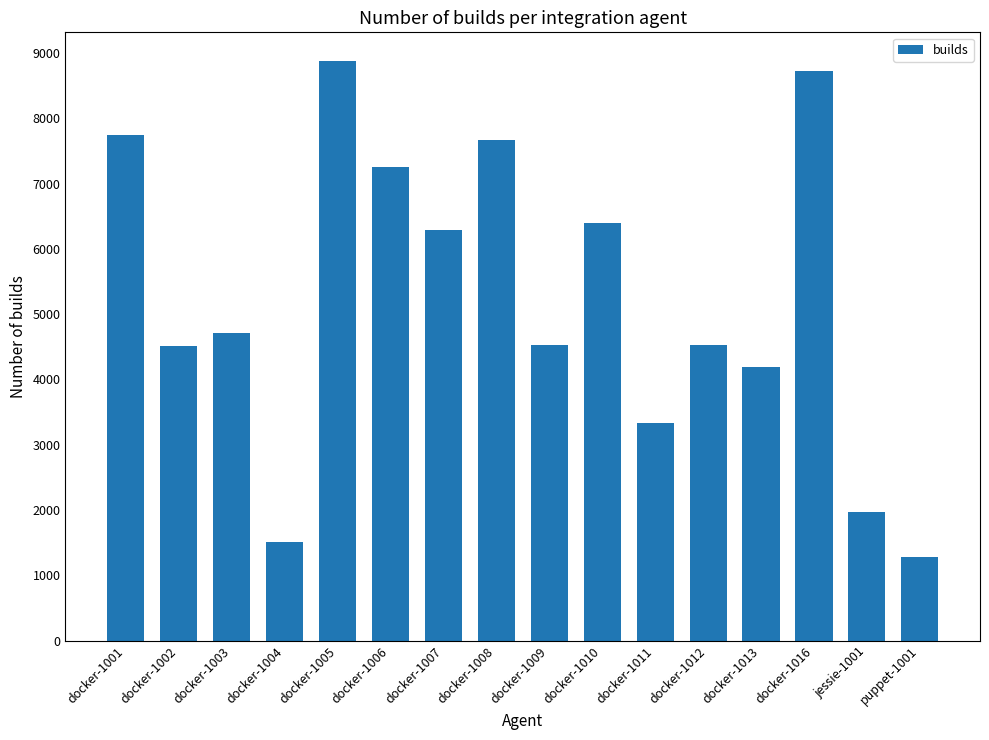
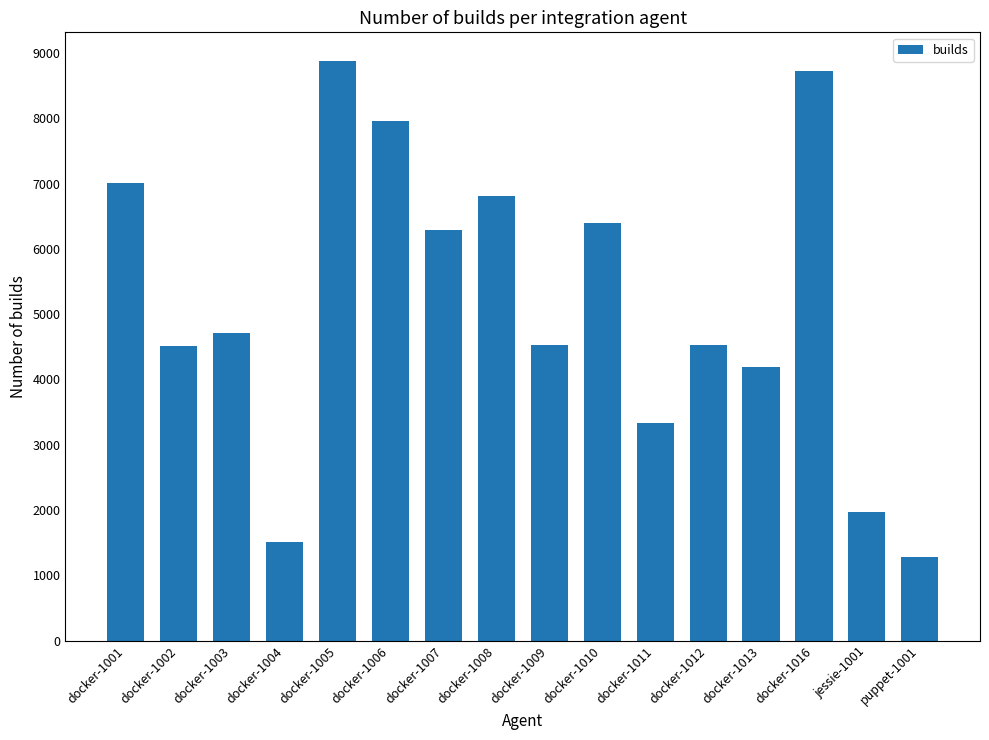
docker-1001: 7700 -> 7000
docker-1006: 7200 -> 8000
docker-1008: 7700 -> 6800
